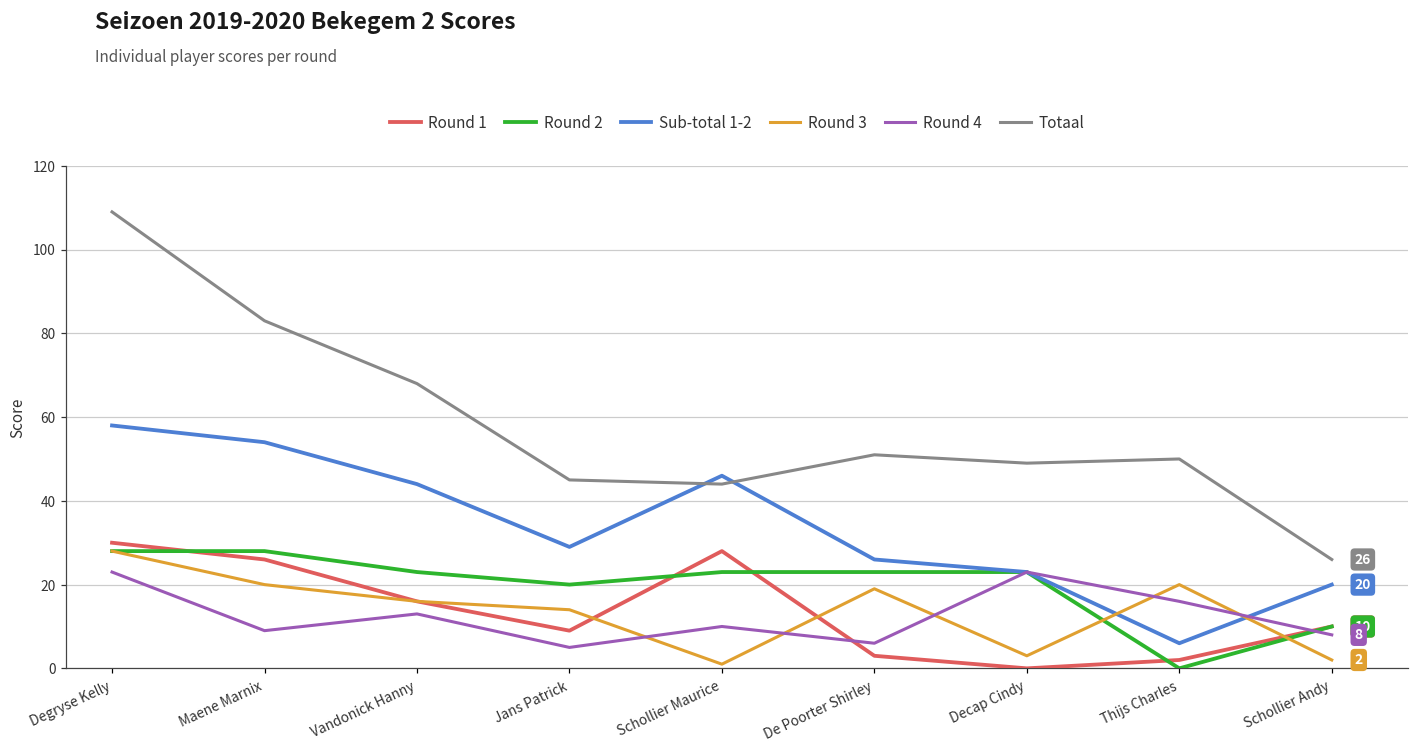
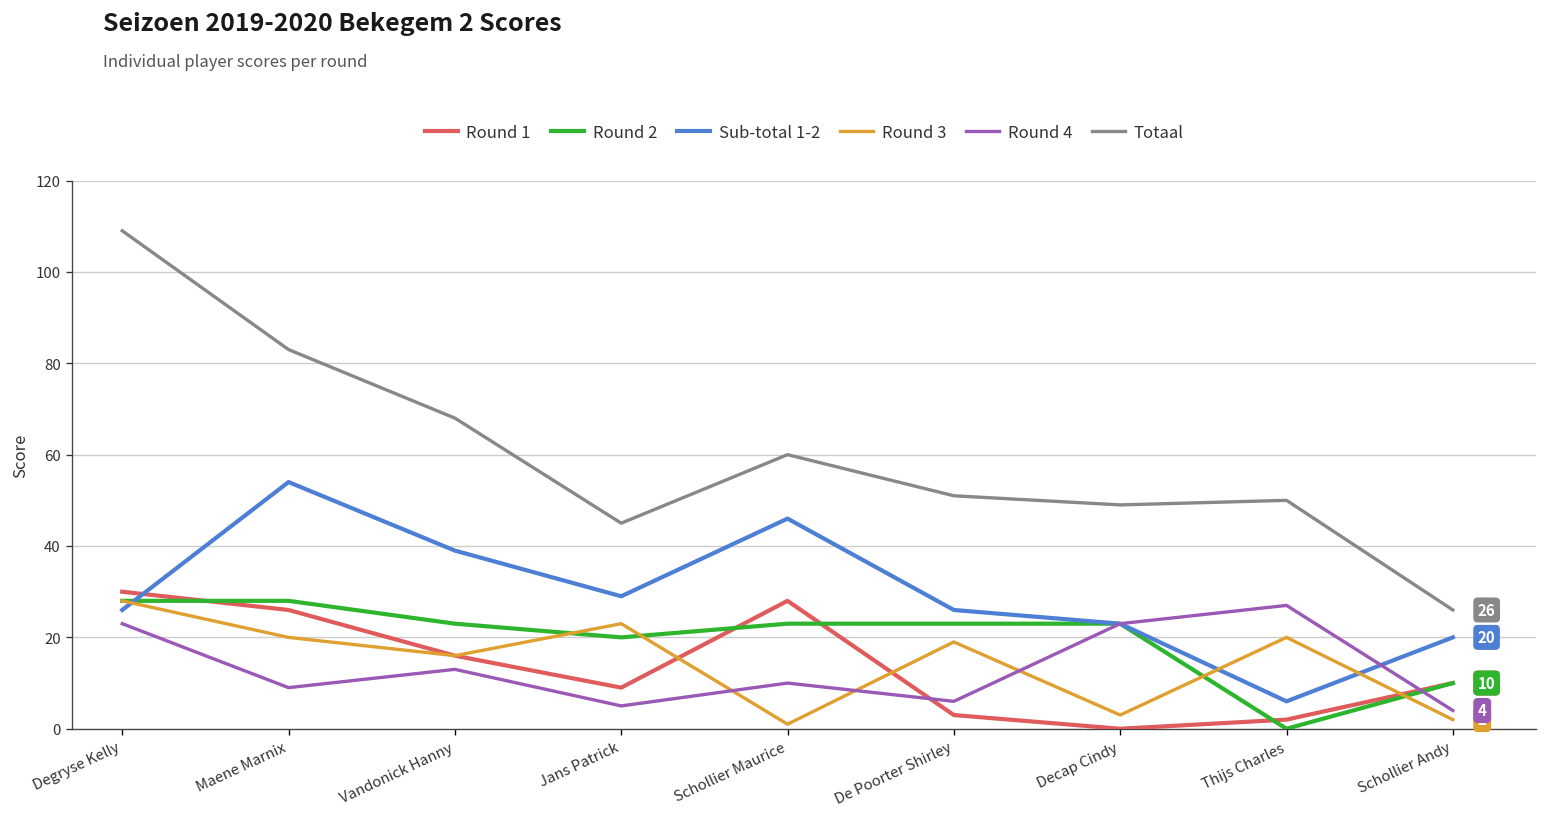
Sub-total 1-2, Degryse Kelly: 58 -> 26
Sub-total 1-2, Vandonick Hanny: 44 -> 39
Round 3, Jans Patrick: 14 -> 23
Totaal, Schollier Maurice: 44 -> 60
Round 4, Thijs Charles: 16 -> 27
Round 4, Schollier Andy: 8 -> 4
